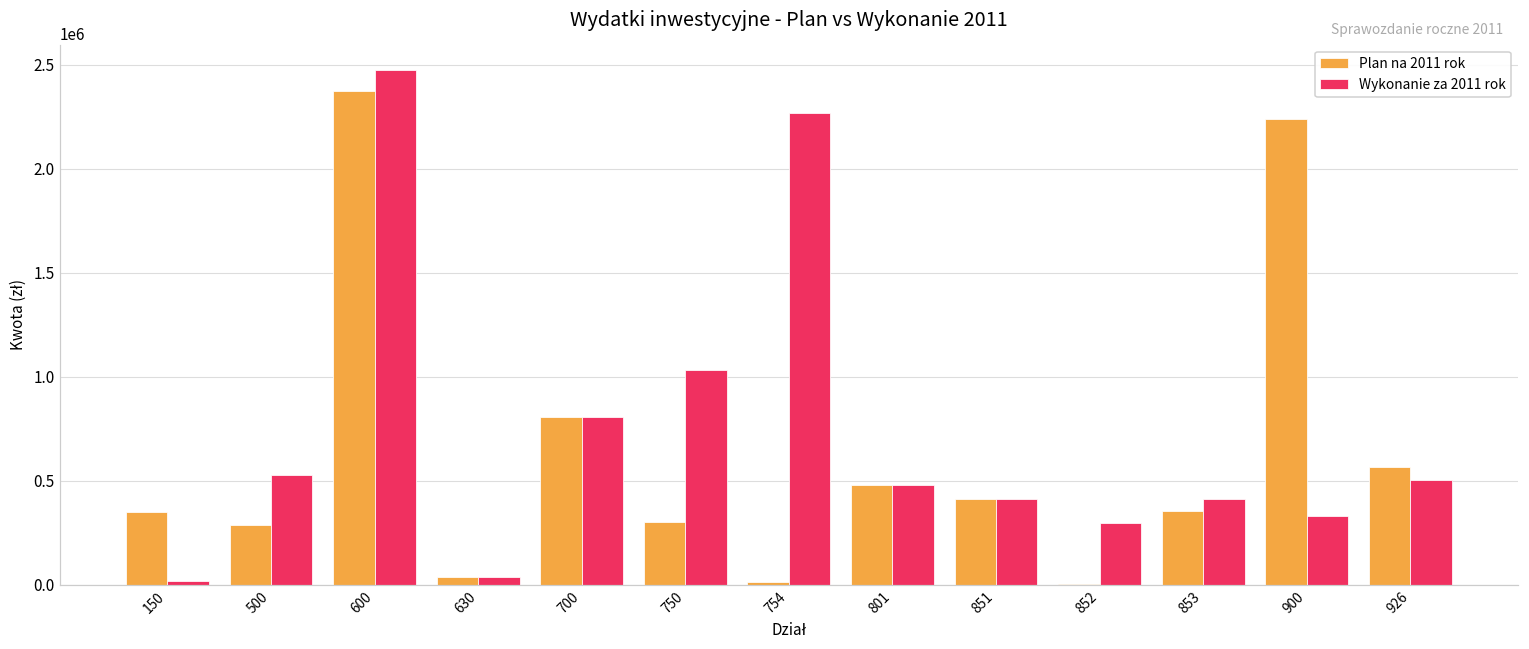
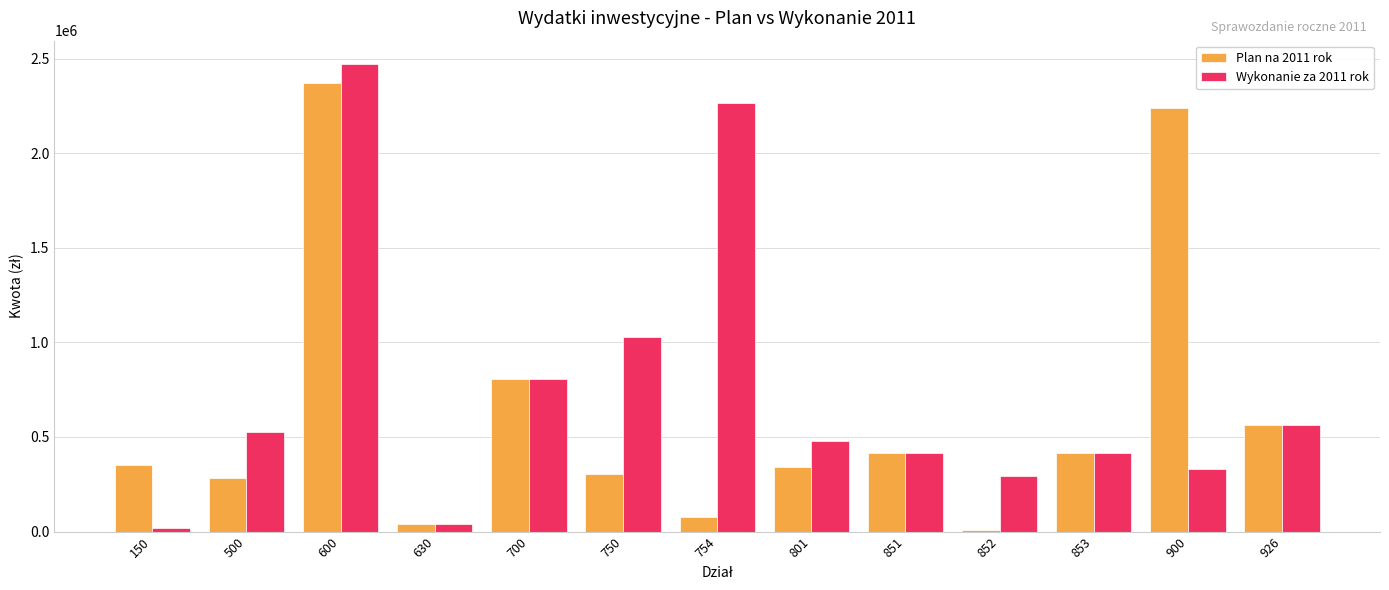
Plan na 2011 rok, 754: 10000 -> 80000
Plan na 2011 rok, 801: 480000 -> 340000
Plan na 2011 rok, 853: 350000 -> 410000
Wykonanie za 2011 rok, 926: 500000 -> 570000
